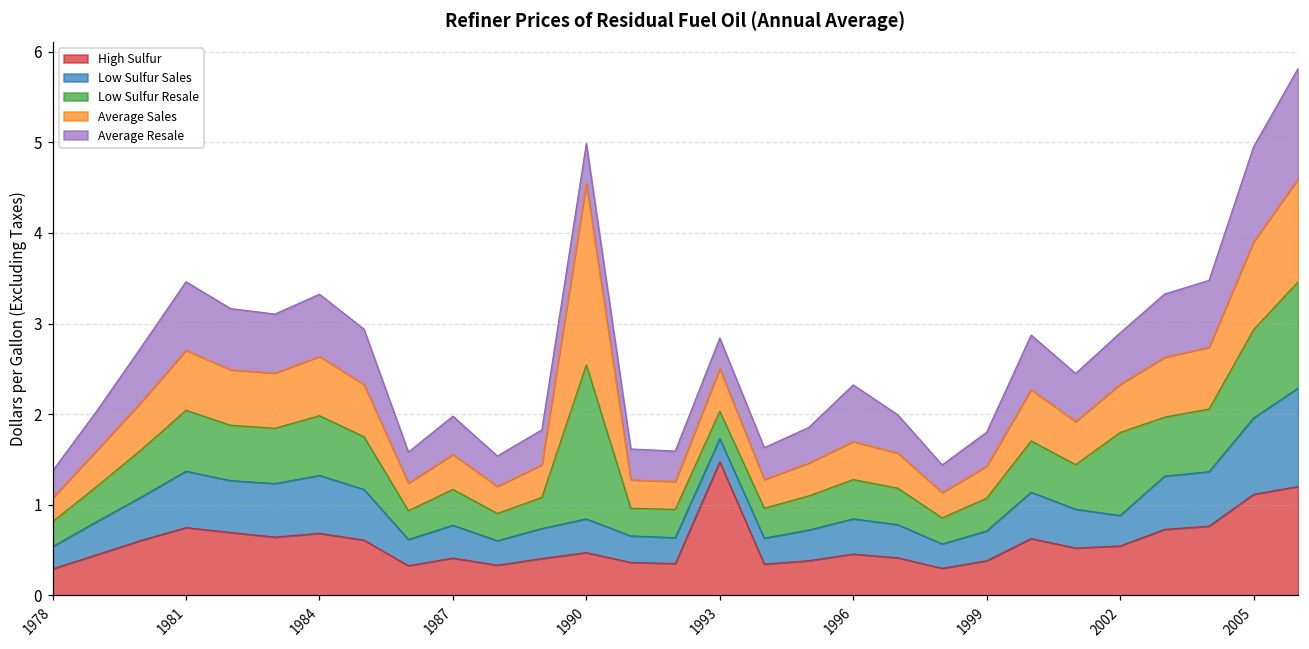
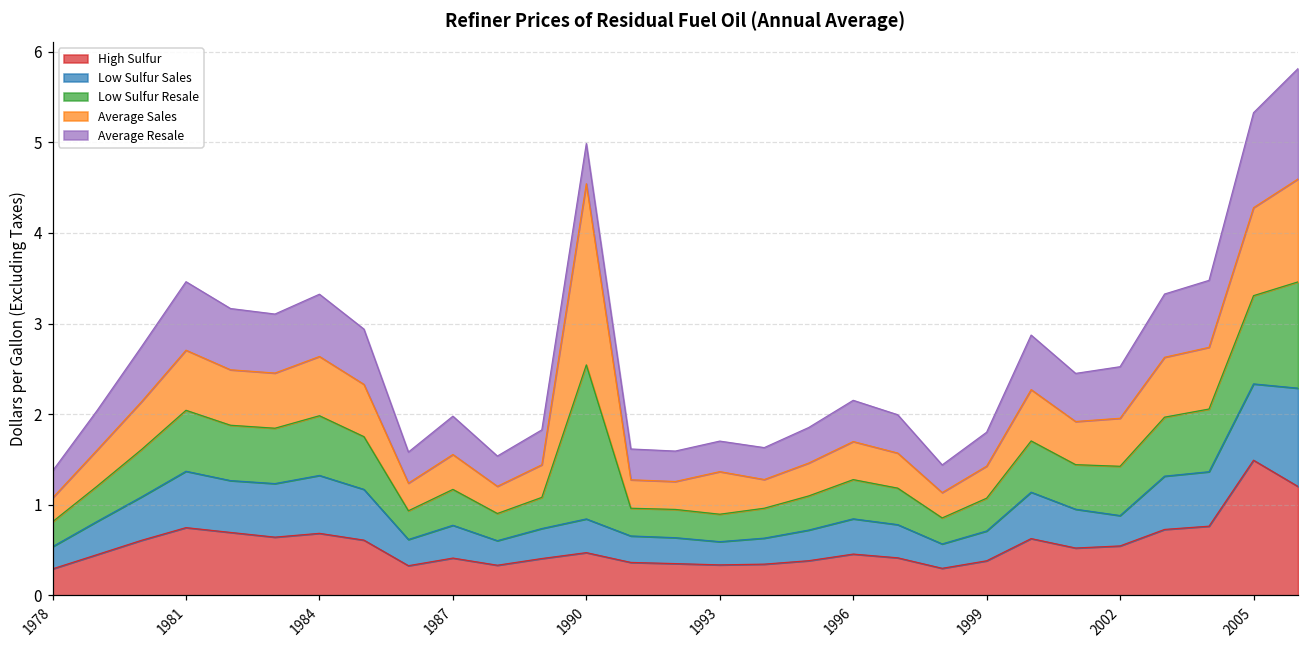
High Sulfur, 1993: 1.5 -> 0.3
Average Resale, 1996: 0.6 -> 0.5
Low Sulfur Resale, 2002: 0.9 -> 0.5
High Sulfur, 2005: 1.1 -> 1.5
